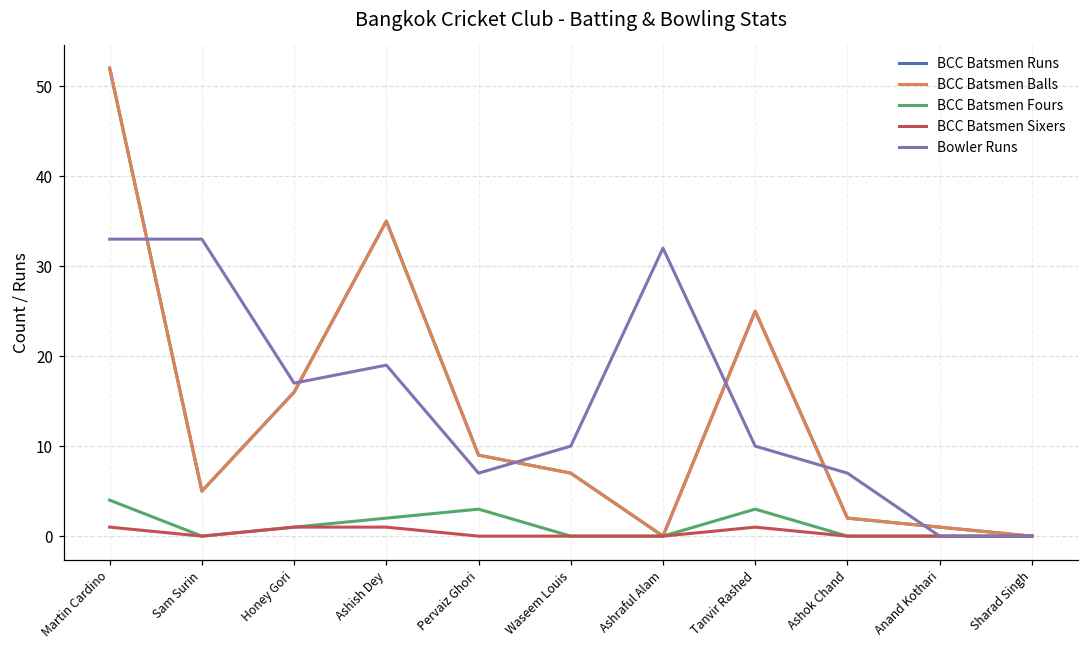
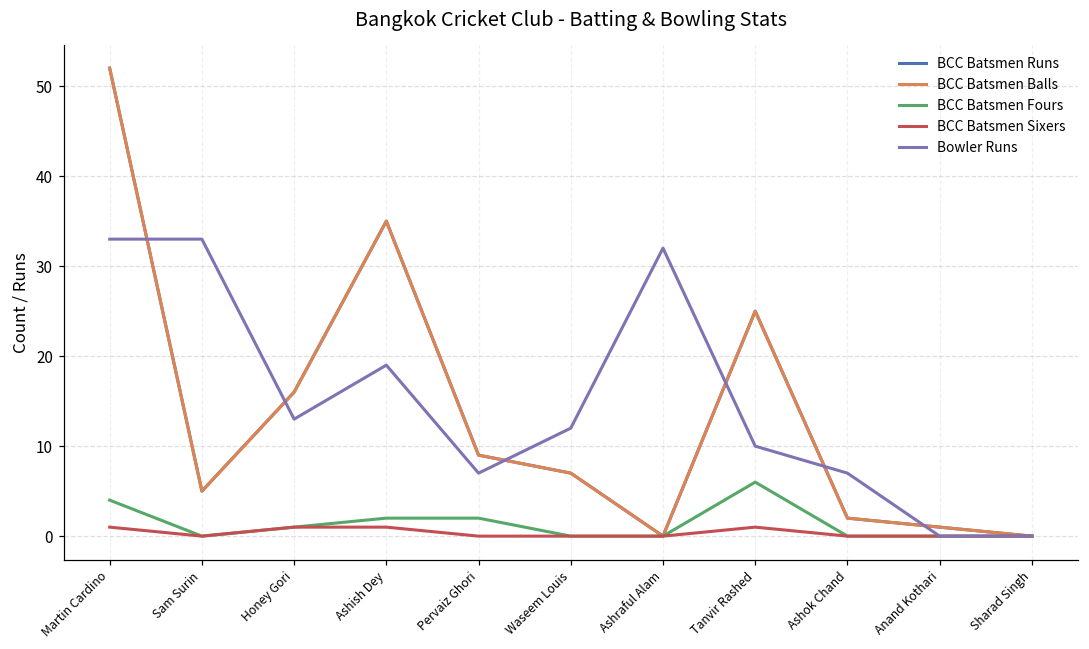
Bowler Runs, Honey Gori: 17 -> 13
BCC Batsmen Fours, Pervaiz Ghori: 3 -> 2
Bowler Runs, Waseem Louis: 10 -> 12
BCC Batsmen Fours, Tanvir Rashed: 3 -> 6
